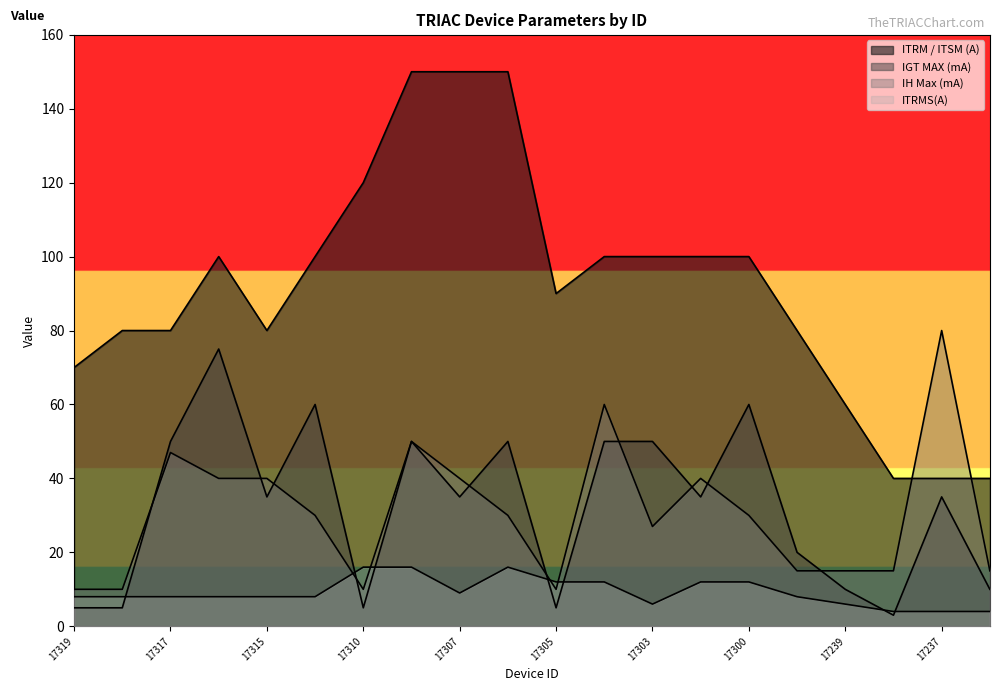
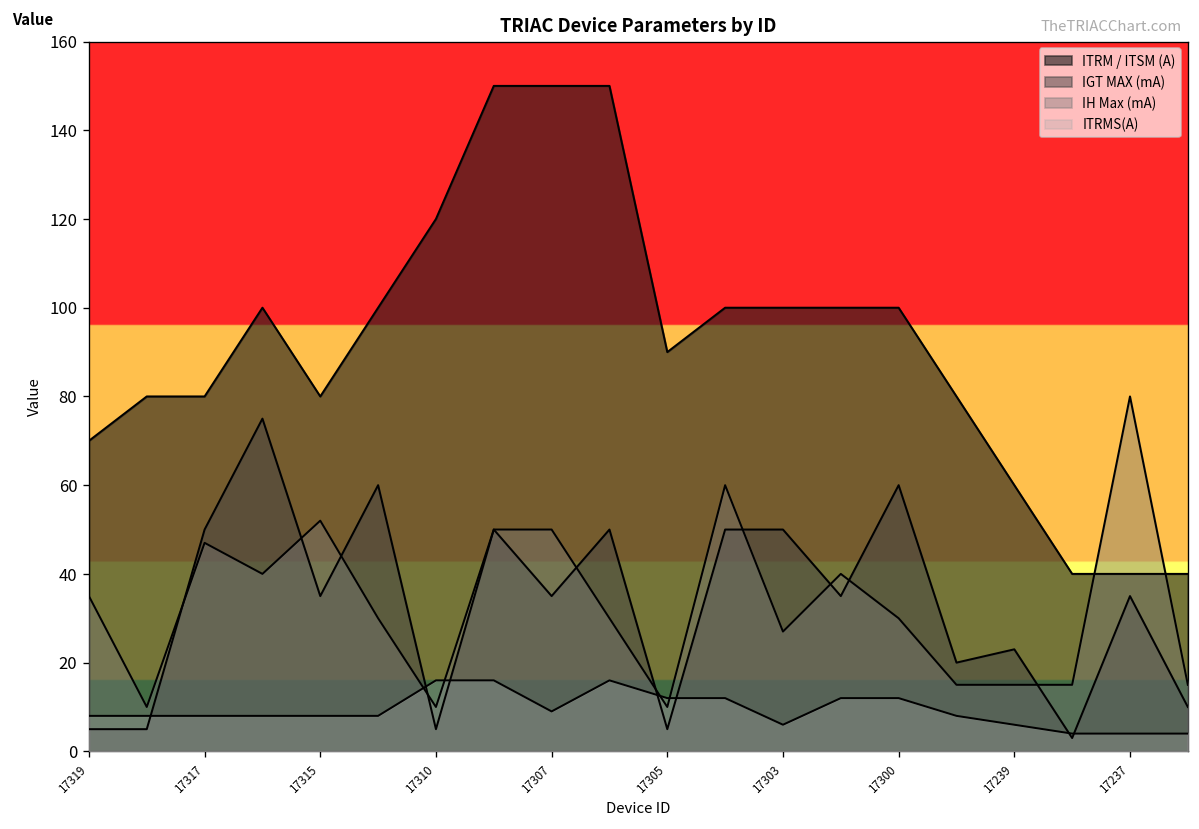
IH Max (mA), 17319: 10 -> 35
IH Max (mA), 17315: 40 -> 52
IH Max (mA), 17307: 40 -> 50
IGT MAX (mA), 17239: 10 -> 23
